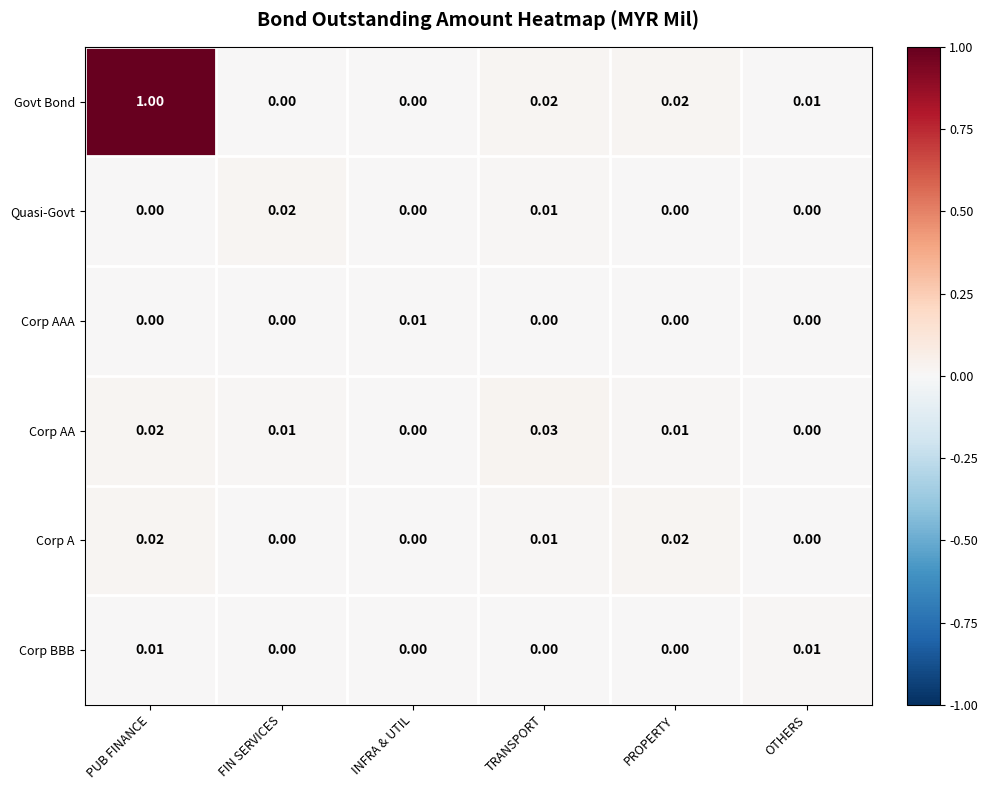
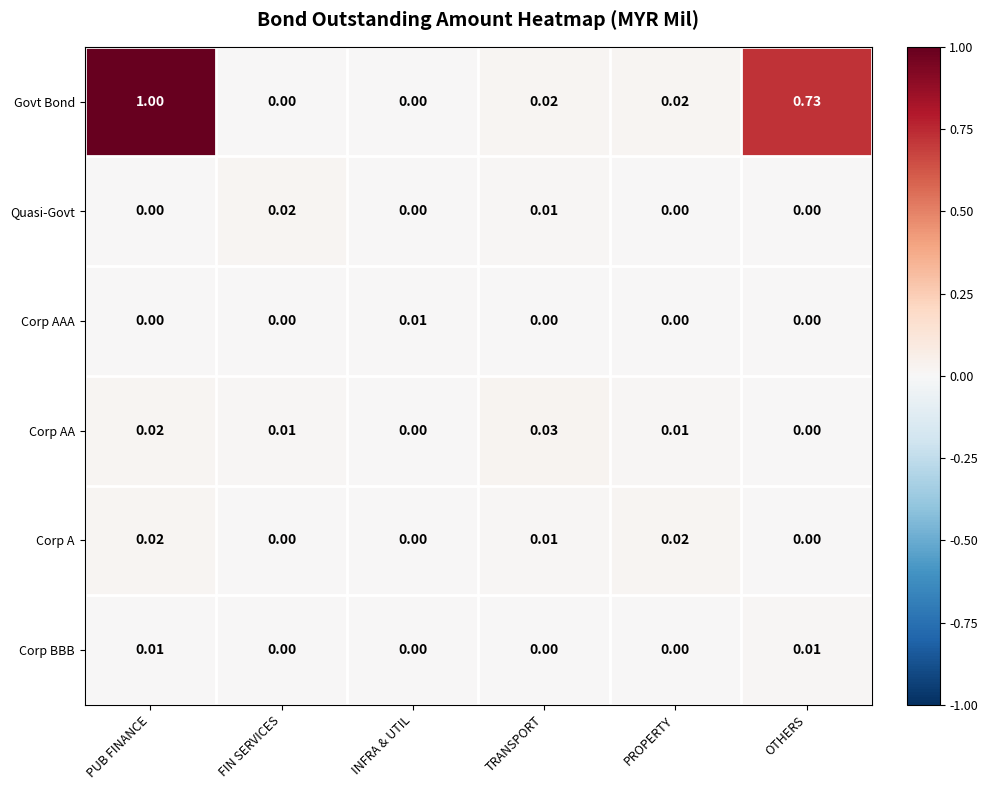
Govt Bond, OTHERS: 0.01 -> 0.73
